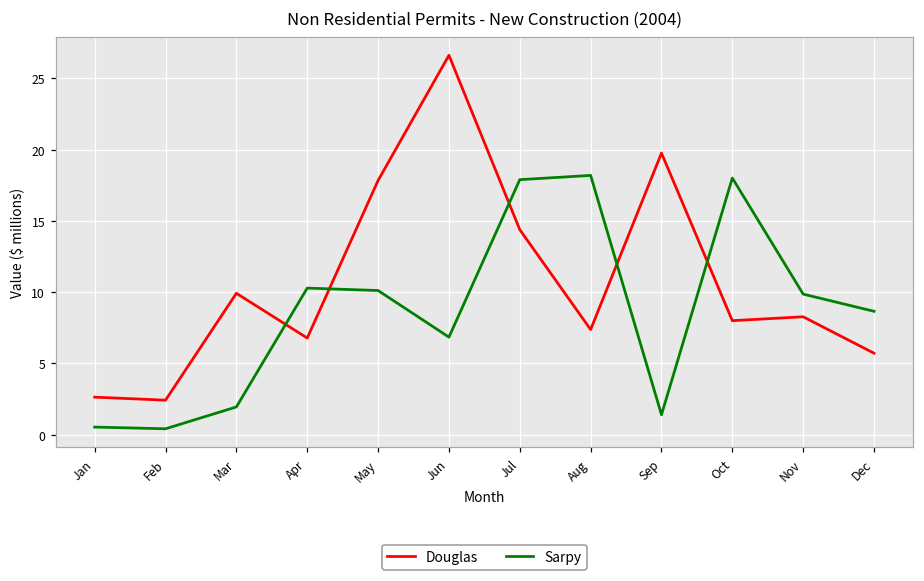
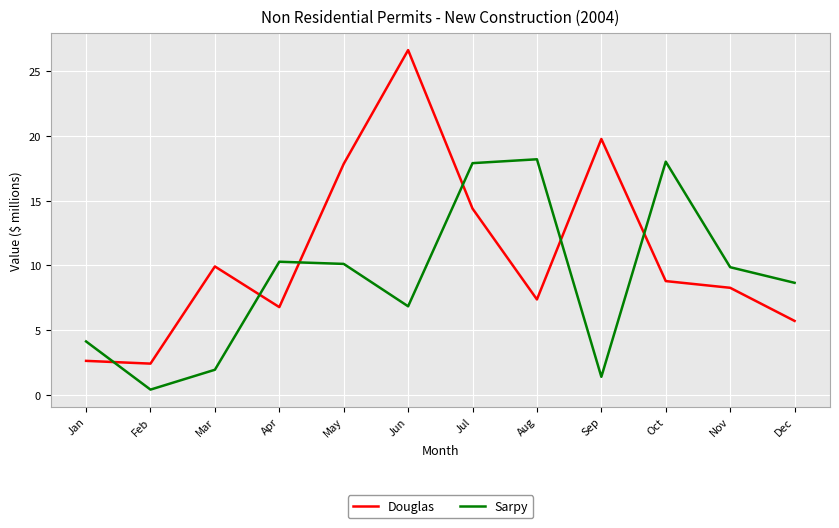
Sarpy, Jan: 0.5 -> 4.1
Douglas, Oct: 8.0 -> 8.8
